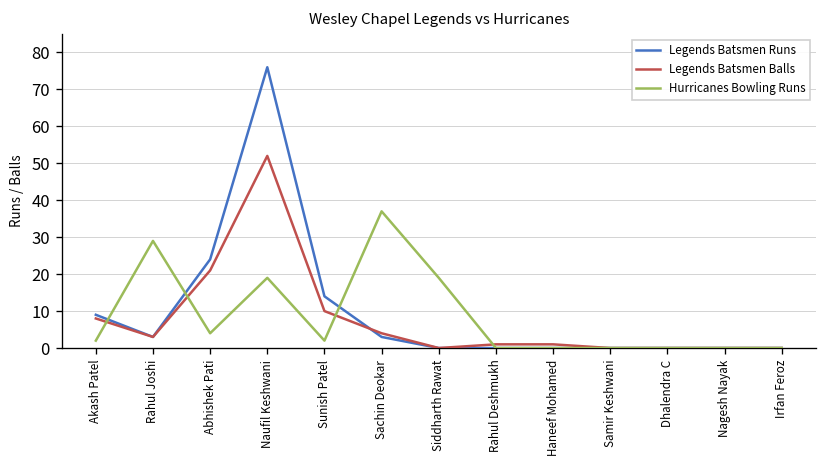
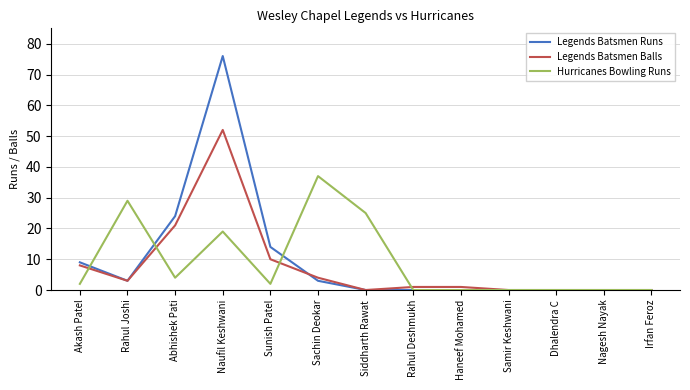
Hurricanes Bowling Runs, Siddharth Rawat: 19 -> 25
